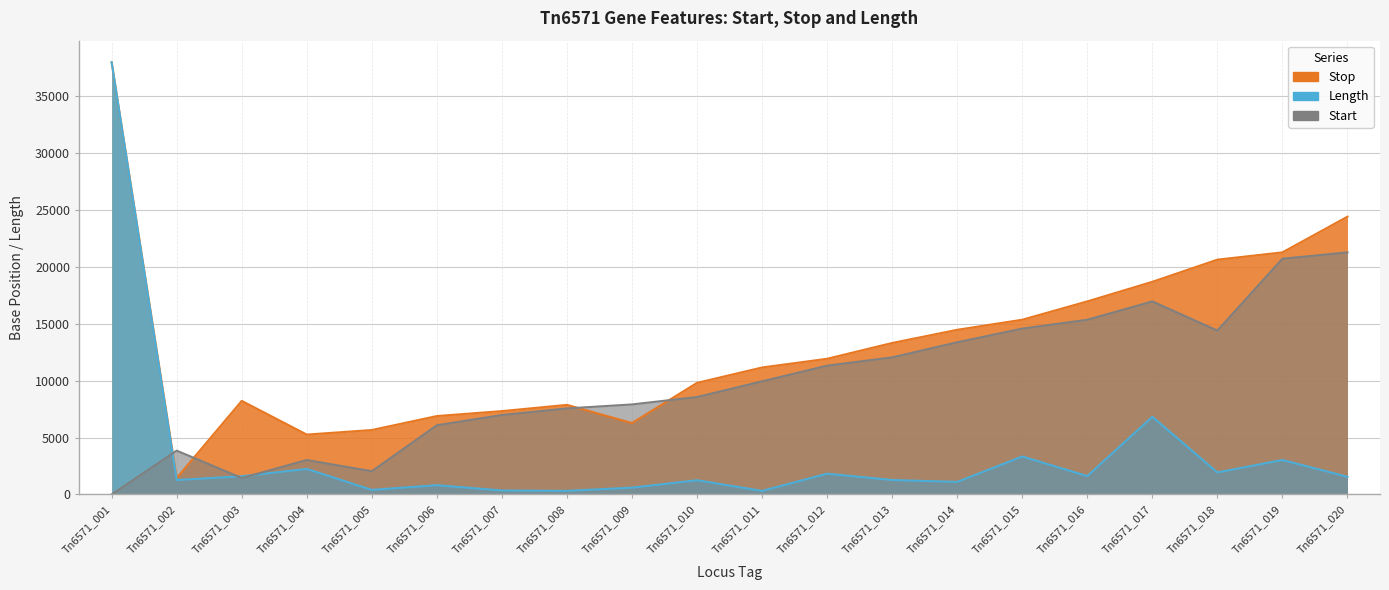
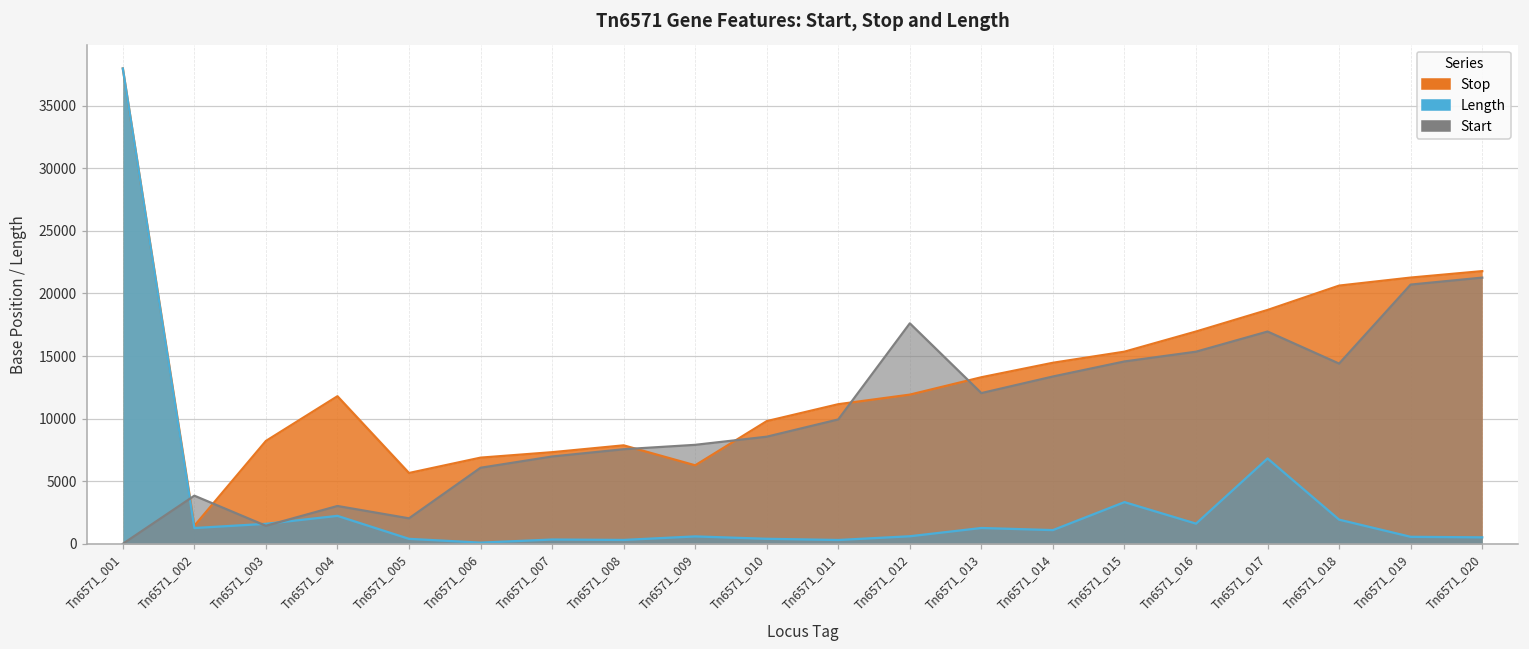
Stop, Tn6571_004: 5300 -> 11800
Length, Tn6571_006: 800 -> 100
Length, Tn6571_010: 1200 -> 400
Length, Tn6571_012: 1800 -> 600
Start, Tn6571_012: 11300 -> 17600
Length, Tn6571_019: 3000 -> 600
Stop, Tn6571_020: 24400 -> 21800
Length, Tn6571_020: 1500 -> 500
